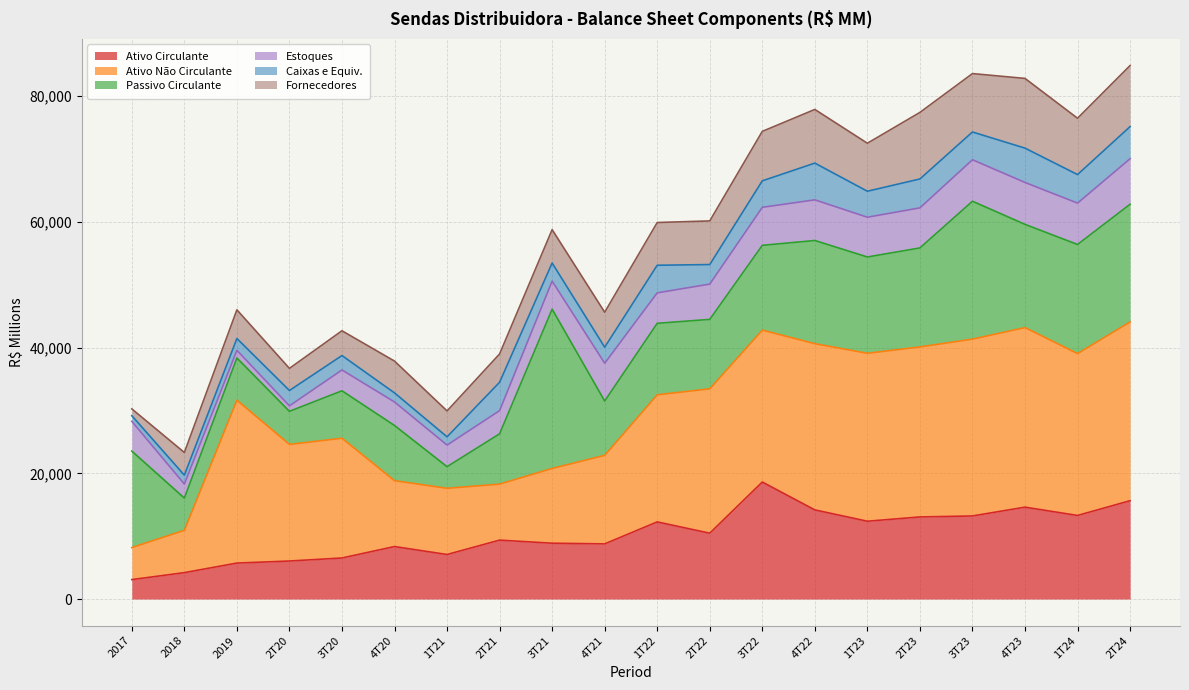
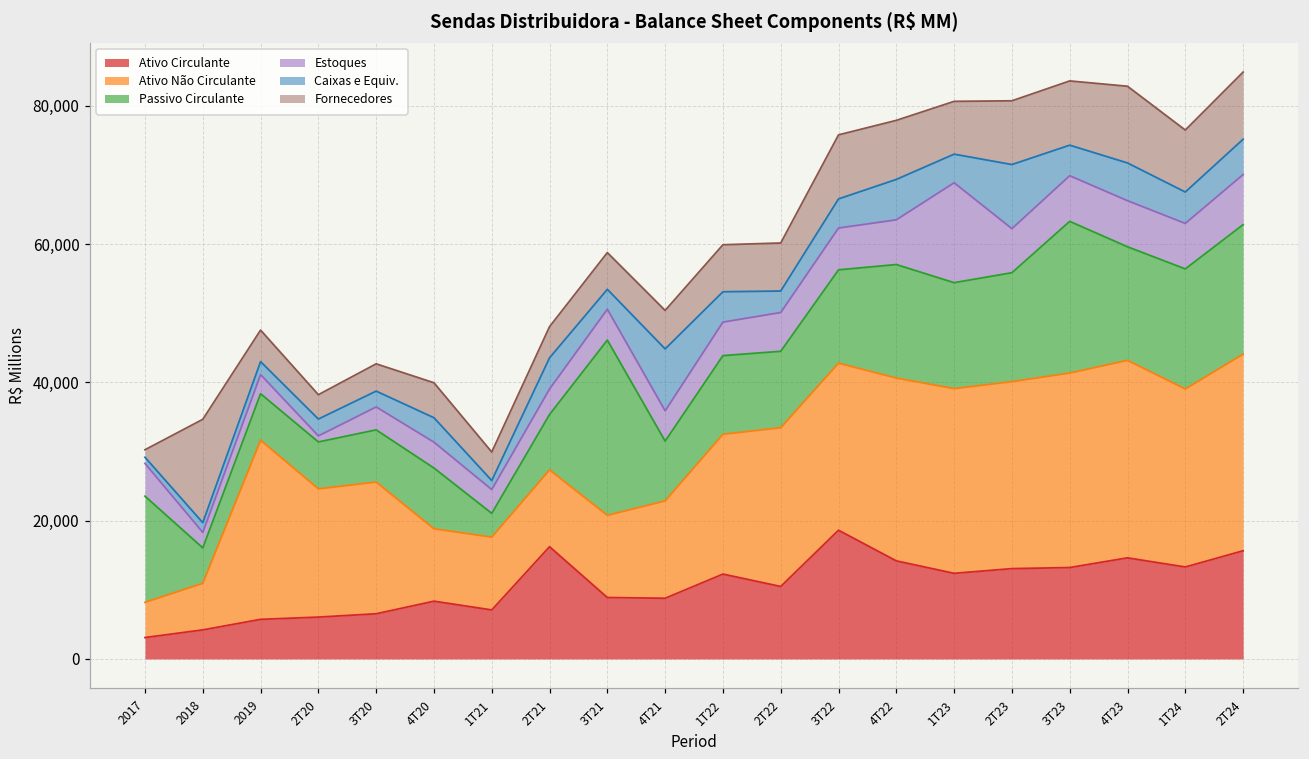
Fornecedores, 2018: 4,000 -> 15,000
Estoques, 2019: 1,000 -> 3,000
Passivo Circulante, 2T20: 5,000 -> 7,000
Caixas e Equiv., 4T20: 1,000 -> 4,000
Ativo Circulante, 2T21: 9,000 -> 16,000
Ativo Não Circulante, 2T21: 9,000 -> 11,000
Estoques, 4T21: 6,000 -> 4,000
Caixas e Equiv., 4T21: 3,000 -> 9,000
Fornecedores, 3T22: 8,000 -> 9,000
Estoques, 1T23: 6,000 -> 14,000
Caixas e Equiv., 2T23: 5,000 -> 9,000
Fornecedores, 2T23: 11,000 -> 9,000
